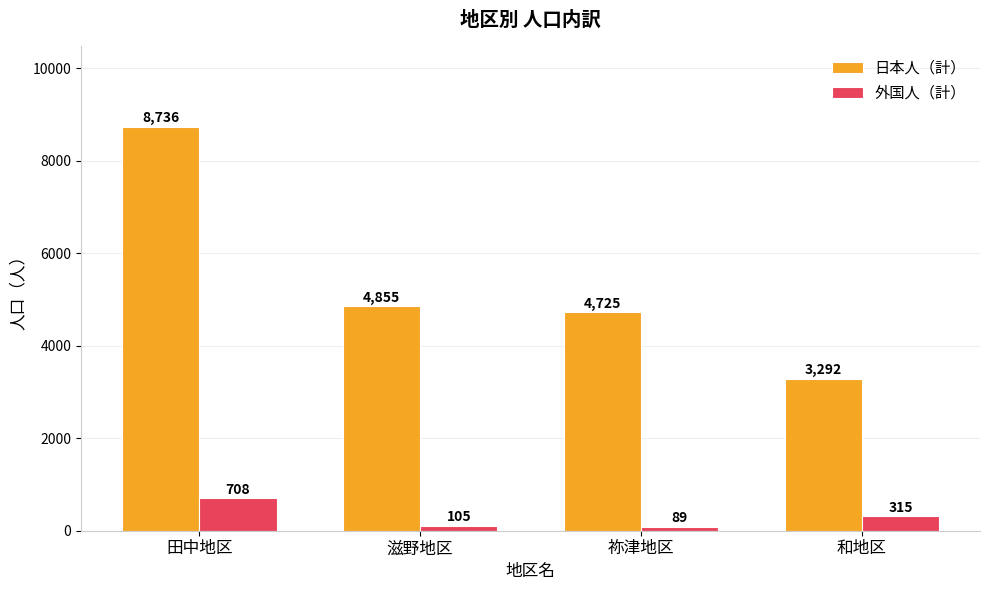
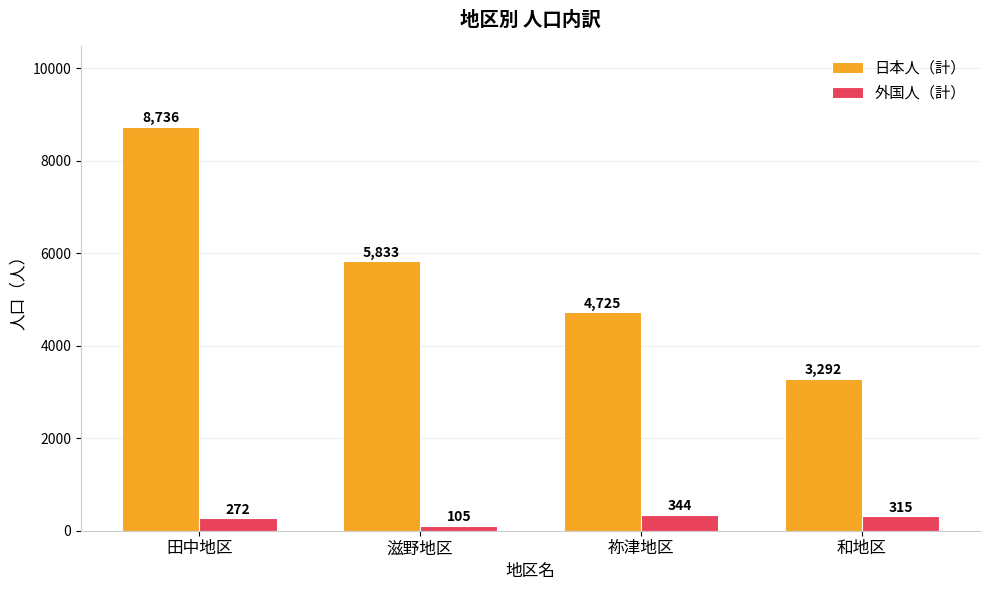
外国人（計）, 田中地区: 708 -> 272
日本人（計）, 滋野地区: 4,855 -> 5,833
外国人（計）, 祢津地区: 89 -> 344
